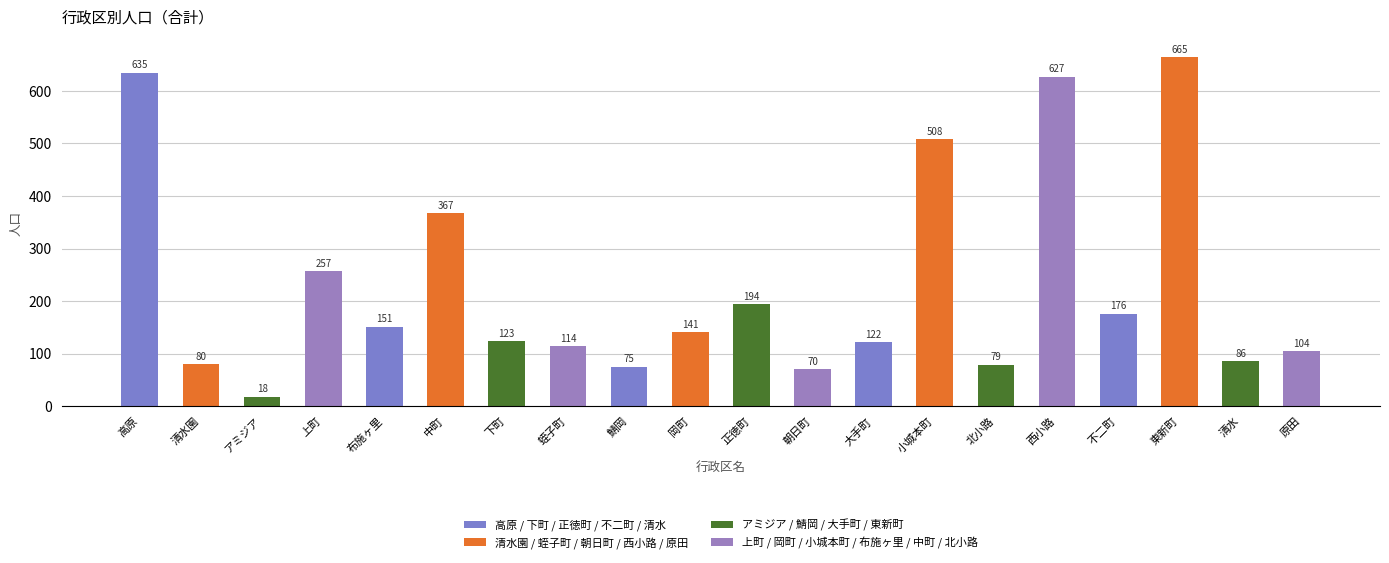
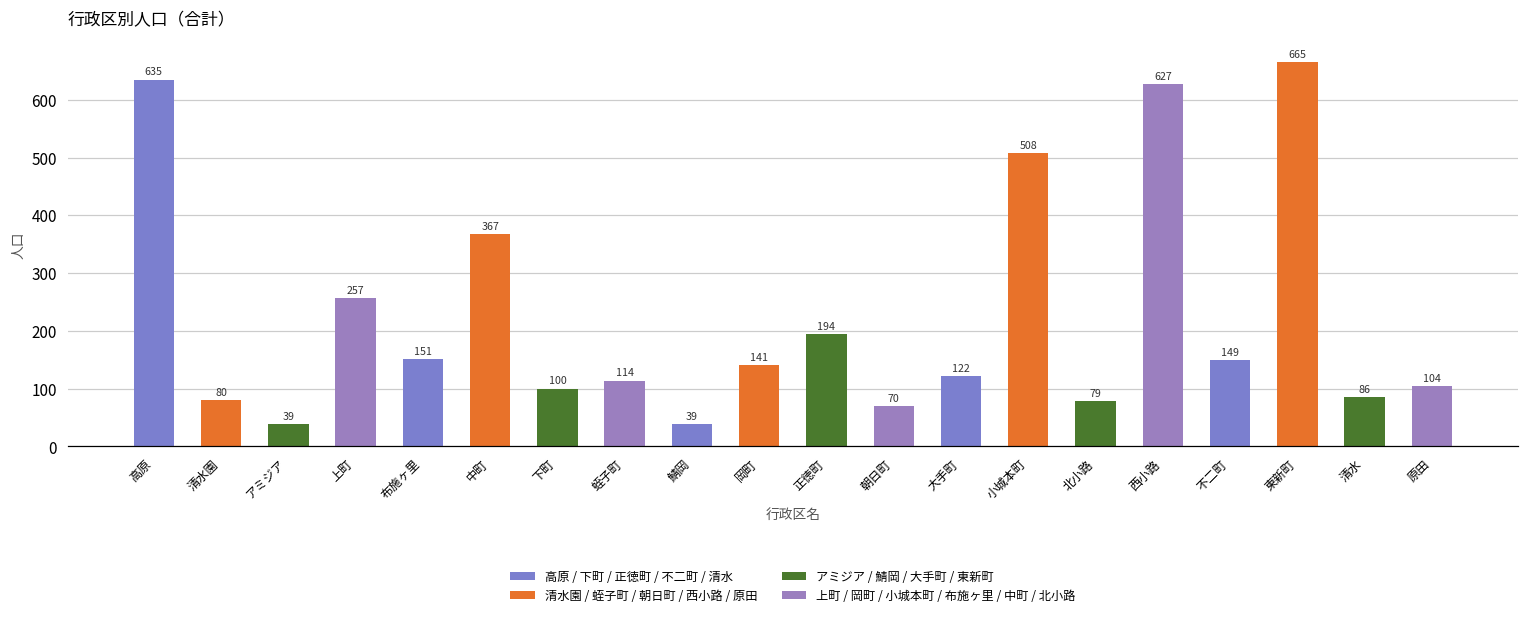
アミジア: 18 -> 39
下町: 123 -> 100
鯖岡: 75 -> 39
不二町: 176 -> 149
